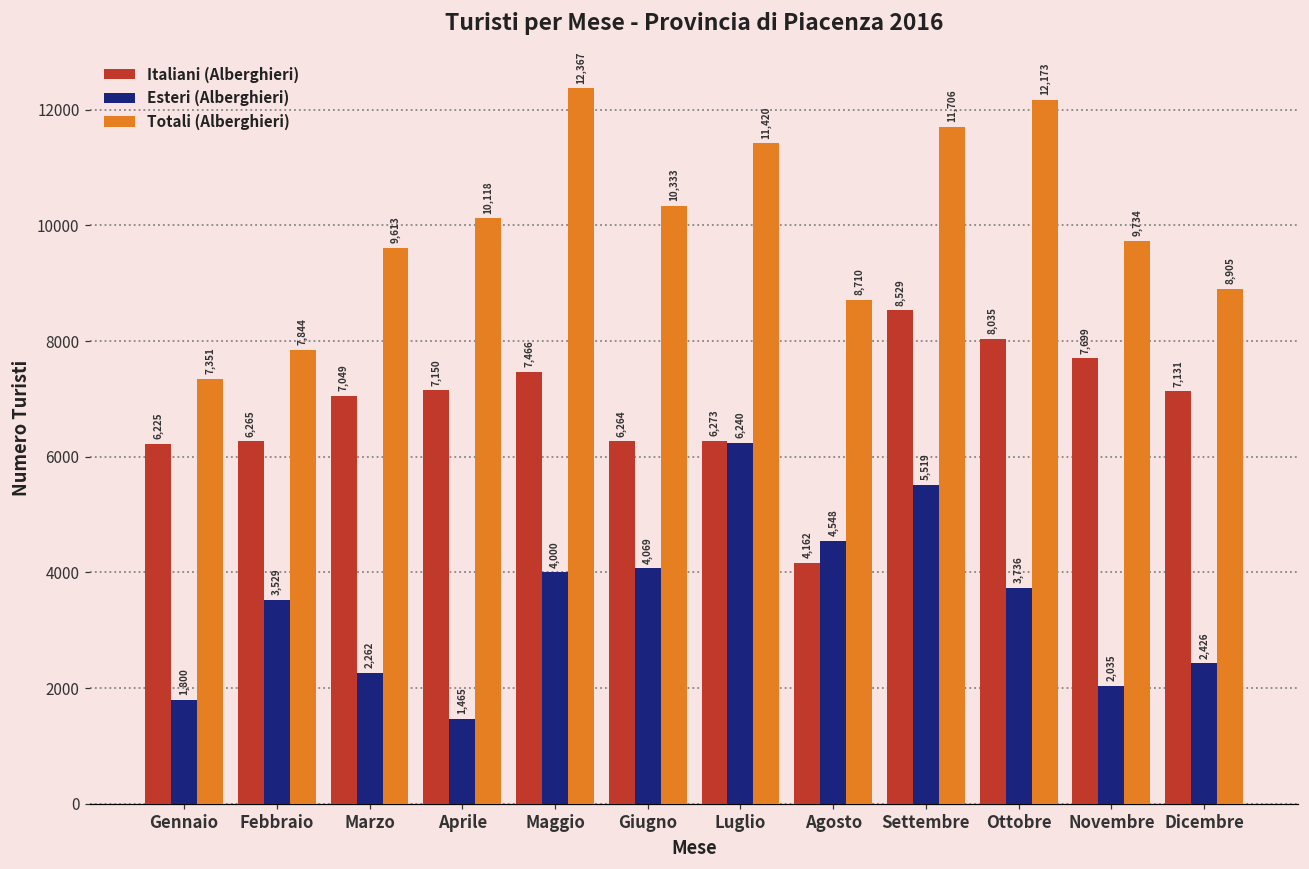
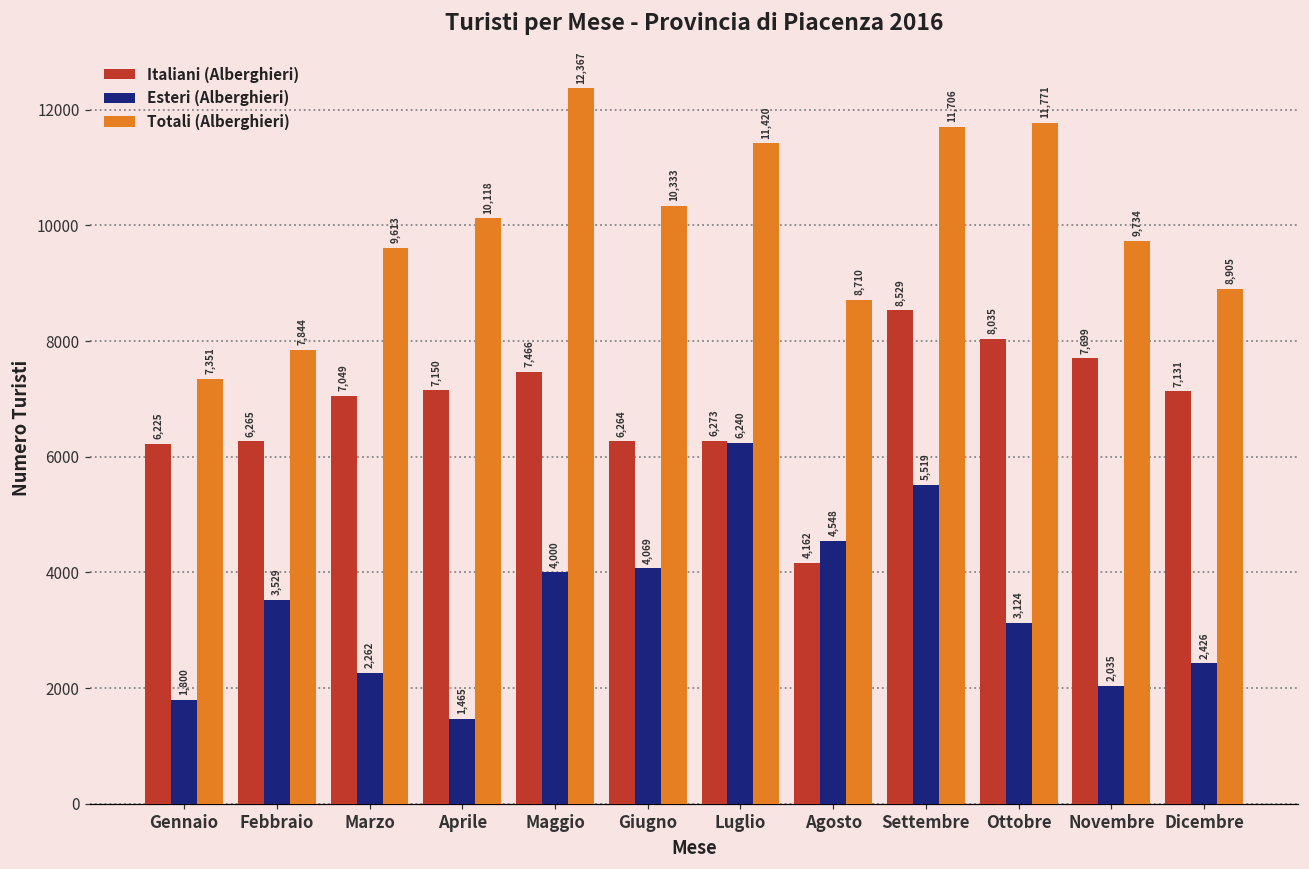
Esteri (Alberghieri), Ottobre: 3,736 -> 3,124
Totali (Alberghieri), Ottobre: 12,173 -> 11,771
